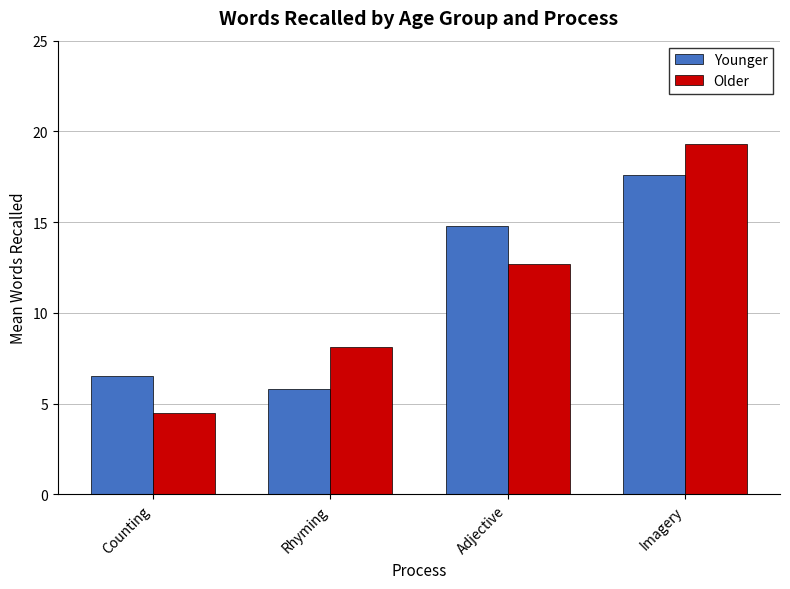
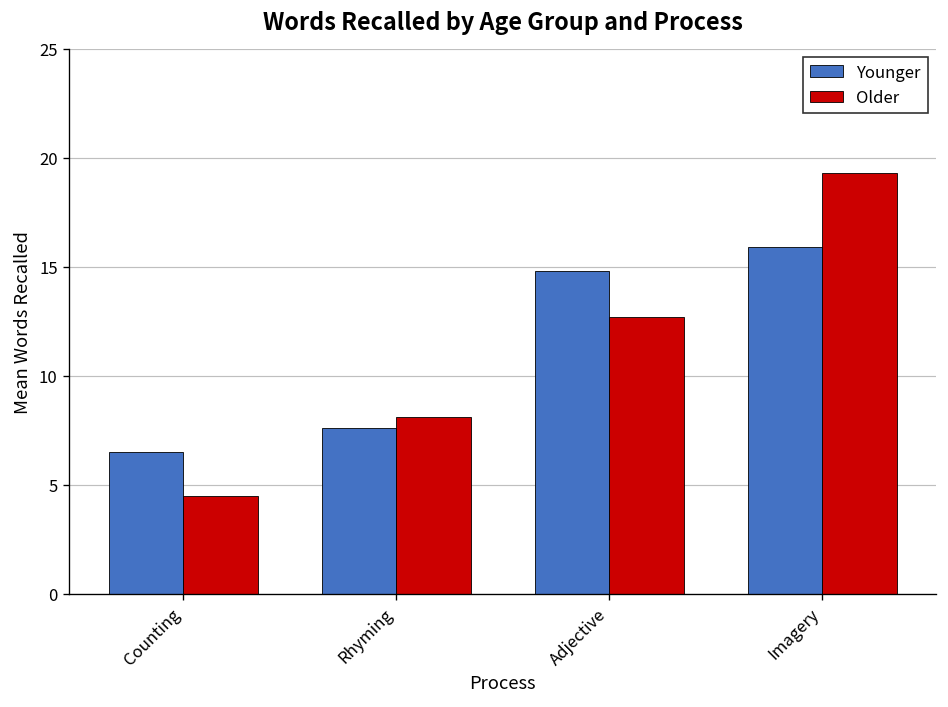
Younger, Rhyming: 5.8 -> 7.6
Younger, Imagery: 17.6 -> 15.9
